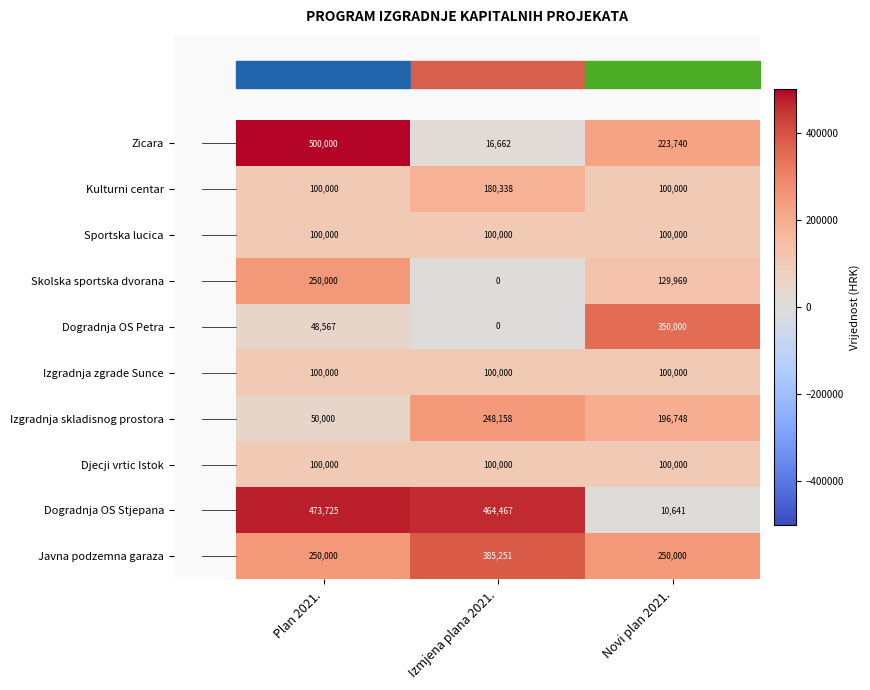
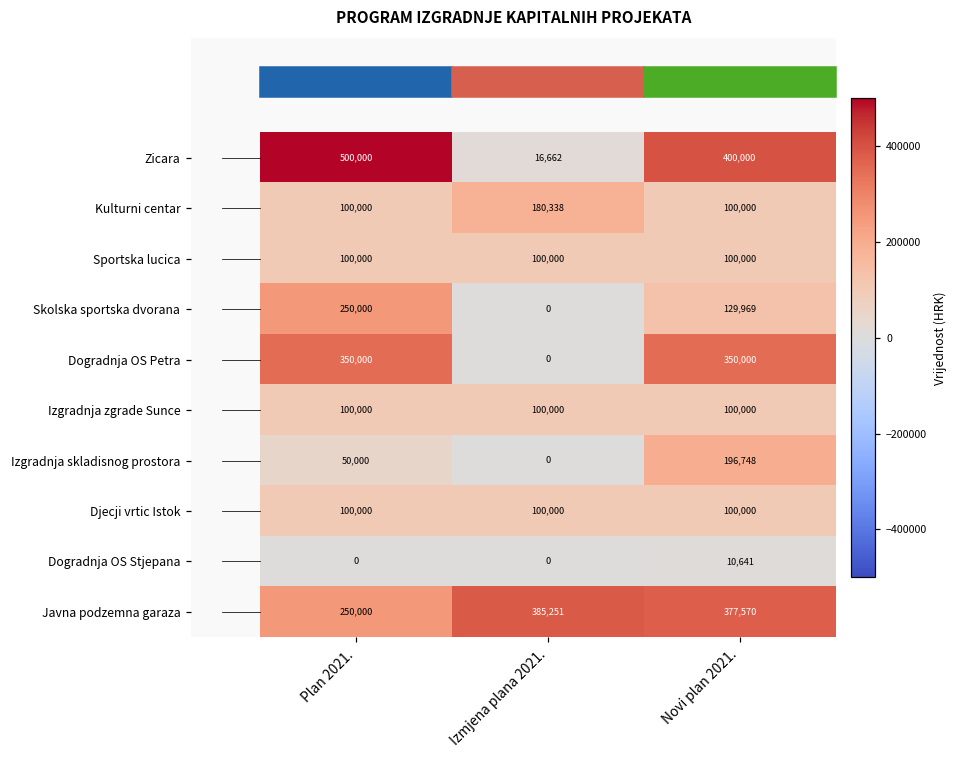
Zicara, Novi plan 2021.: 223,740 -> 400,000
Dogradnja OS Petra, Plan 2021.: 48,567 -> 350,000
Izgradnja skladisnog prostora, Izmjena plana 2021.: 248,158 -> 0
Dogradnja OS Stjepana, Plan 2021.: 473,725 -> 0
Dogradnja OS Stjepana, Izmjena plana 2021.: 464,467 -> 0
Javna podzemna garaza, Novi plan 2021.: 250,000 -> 377,570
